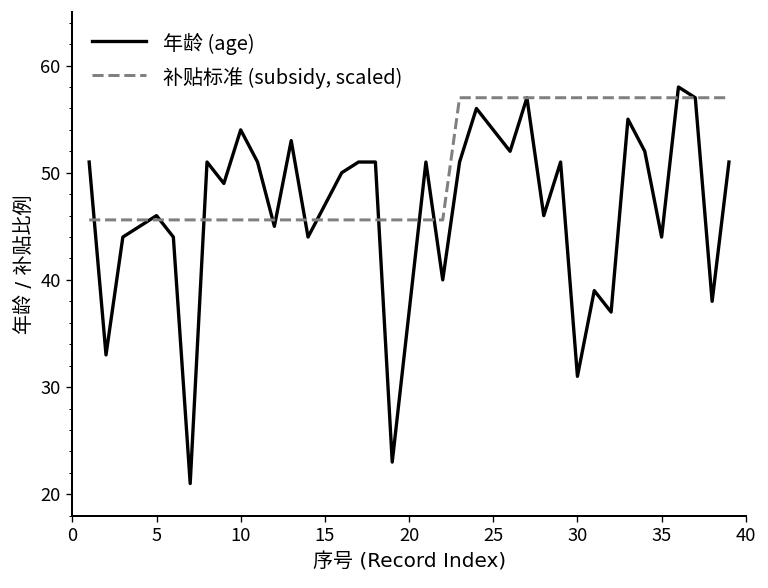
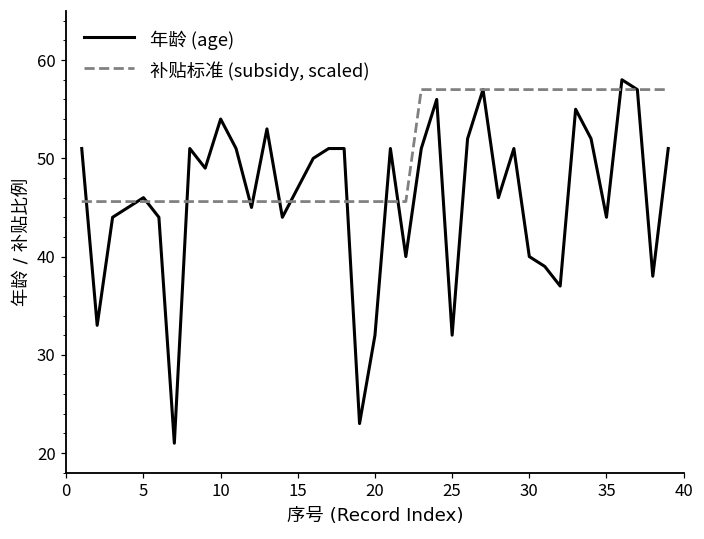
年龄 (age), 20: 37 -> 32
年龄 (age), 25: 54 -> 32
年龄 (age), 30: 31 -> 40
